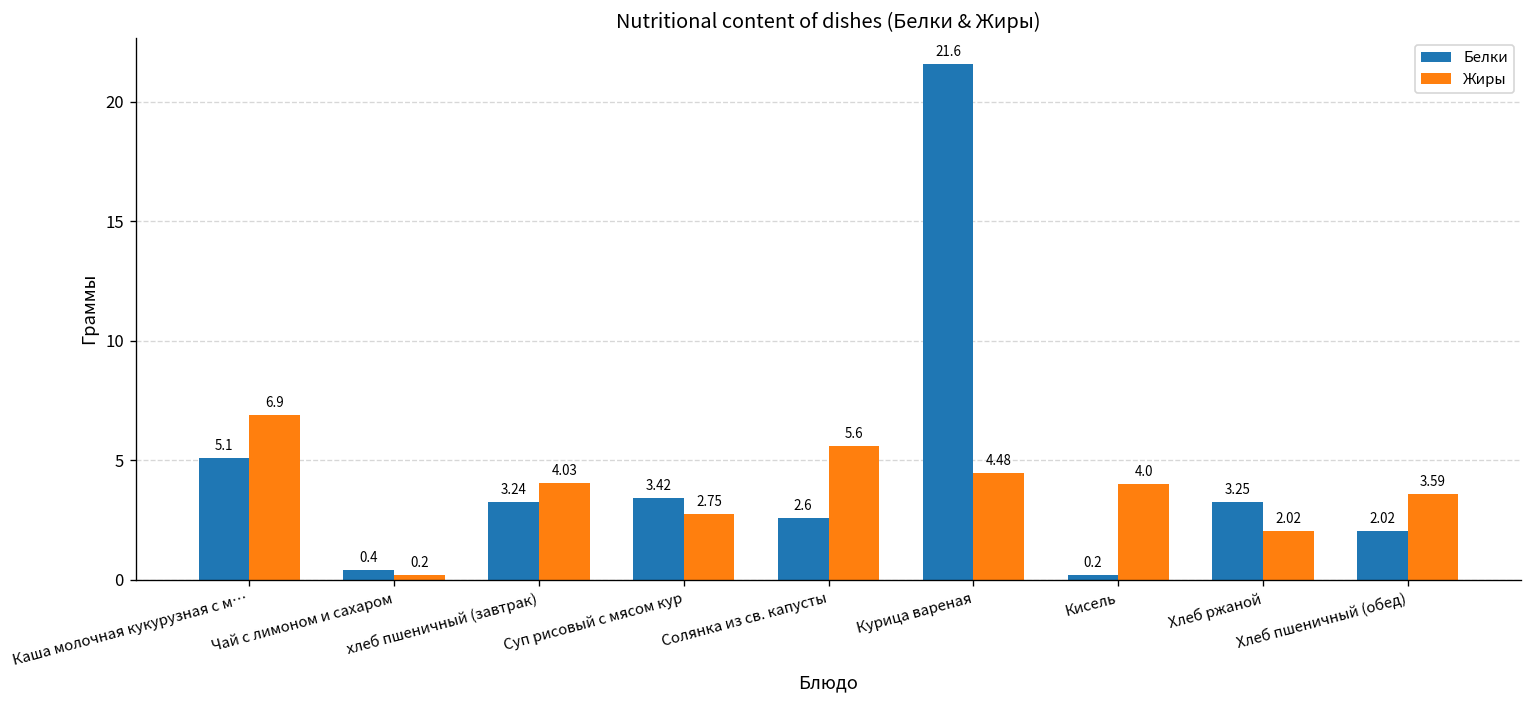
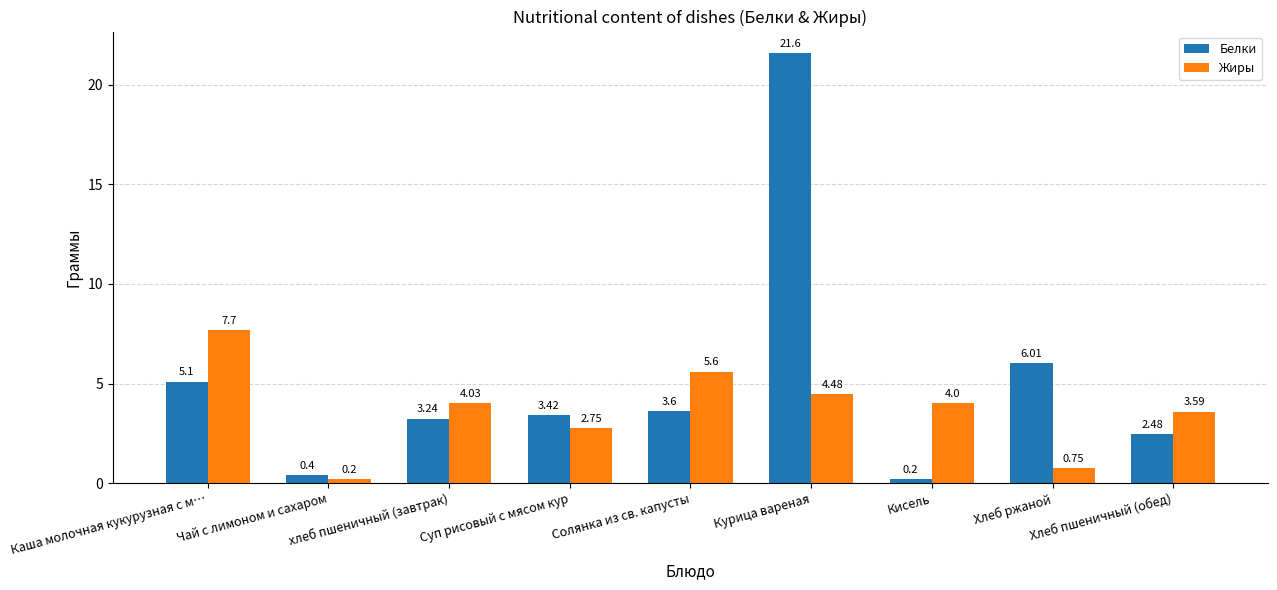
Жиры, Каша молочная кукурузная с м…: 6.9 -> 7.7
Белки, Солянка из св. капусты: 2.6 -> 3.6
Белки, Хлеб ржаной: 3.25 -> 6.01
Жиры, Хлеб ржаной: 2.02 -> 0.75
Белки, Хлеб пшеничный (обед): 2.02 -> 2.48
